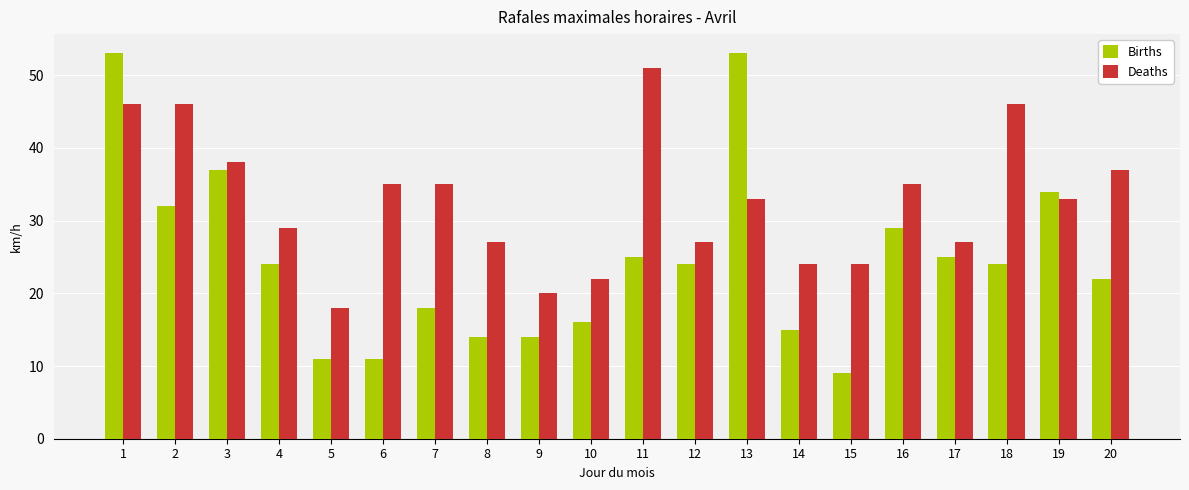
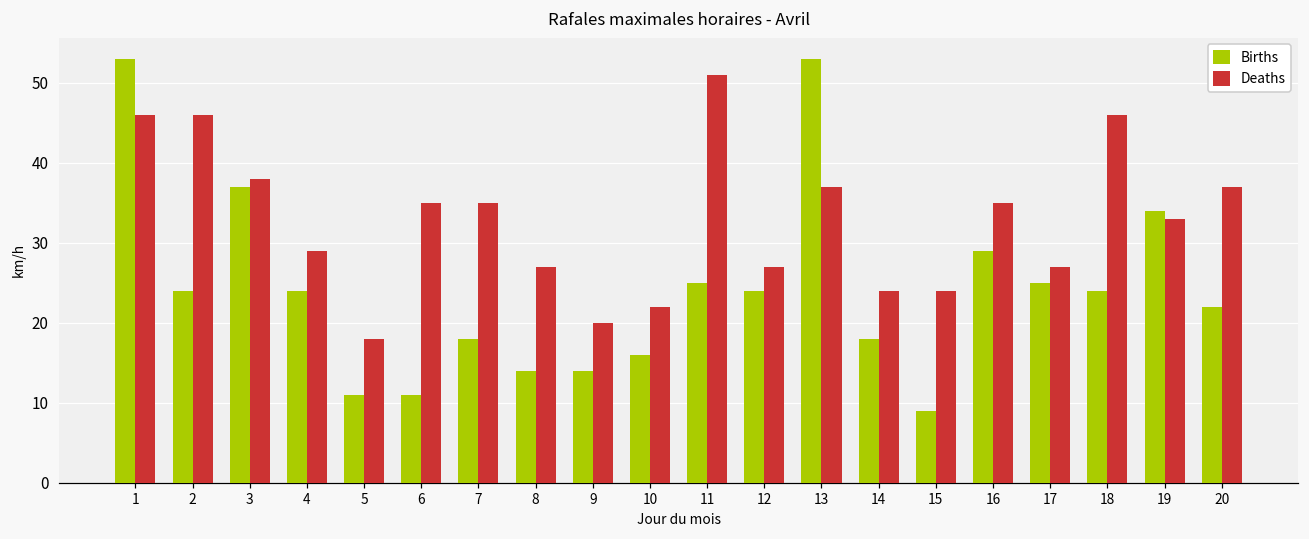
Births, 2: 32 -> 24
Deaths, 13: 33 -> 37
Births, 14: 15 -> 18
